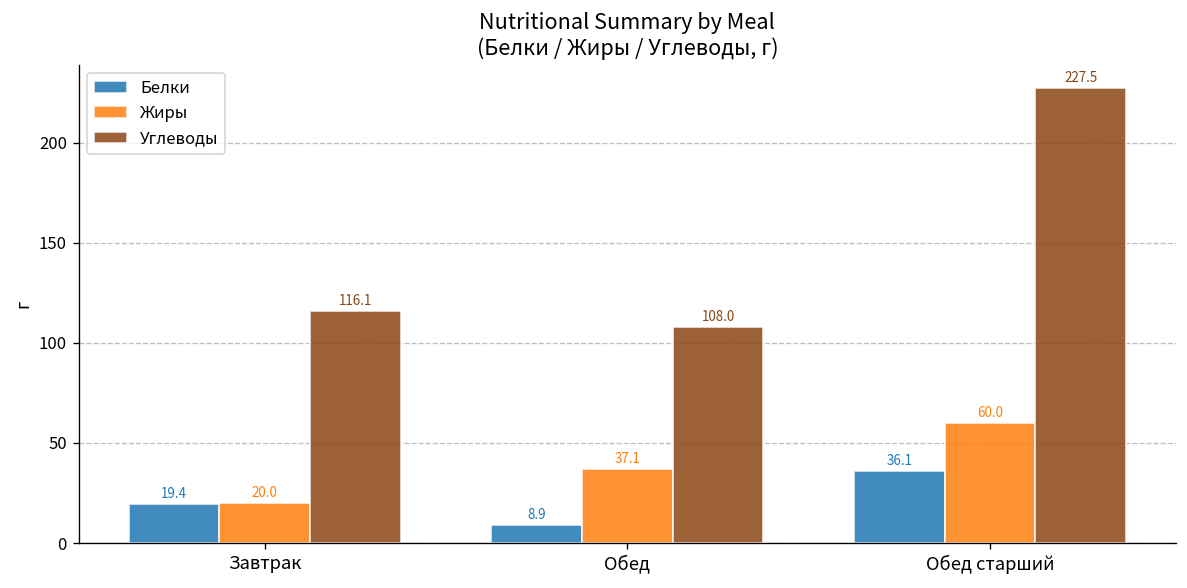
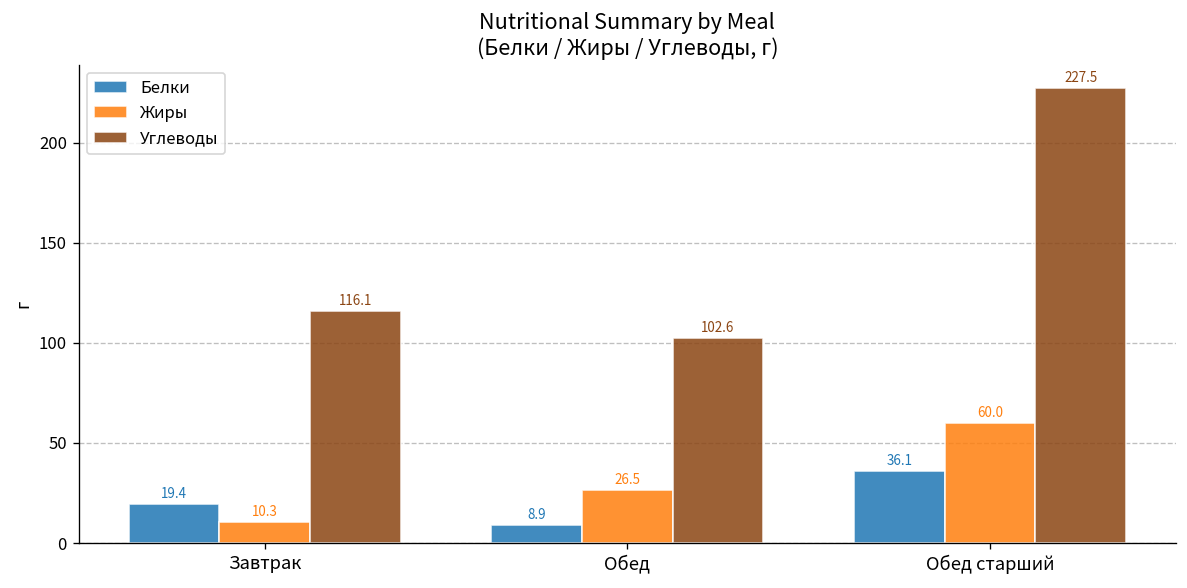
Жиры, Завтрак: 20.0 -> 10.3
Жиры, Обед: 37.1 -> 26.5
Углеводы, Обед: 108.0 -> 102.6
